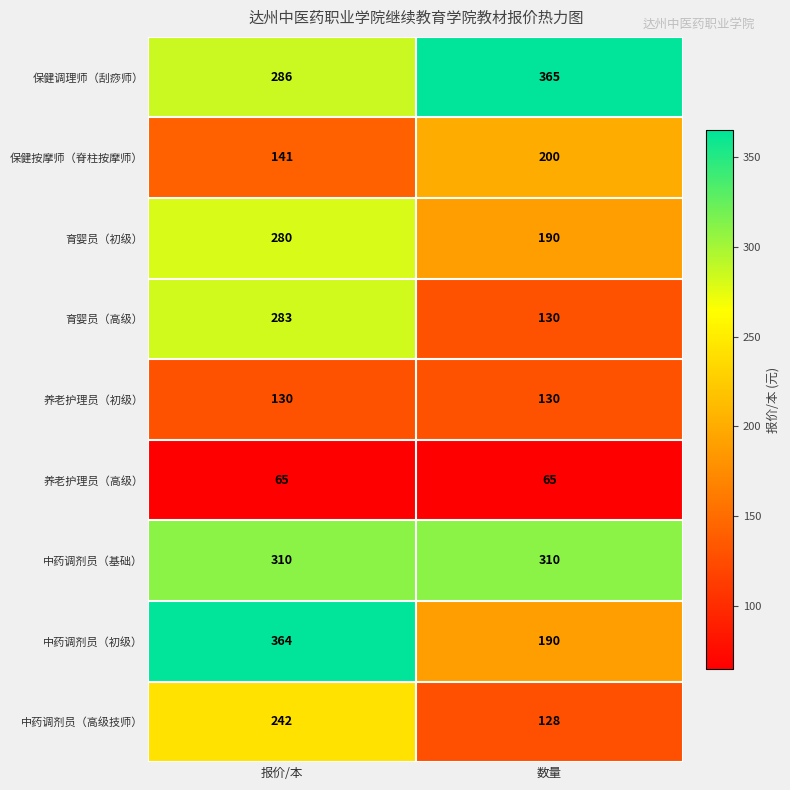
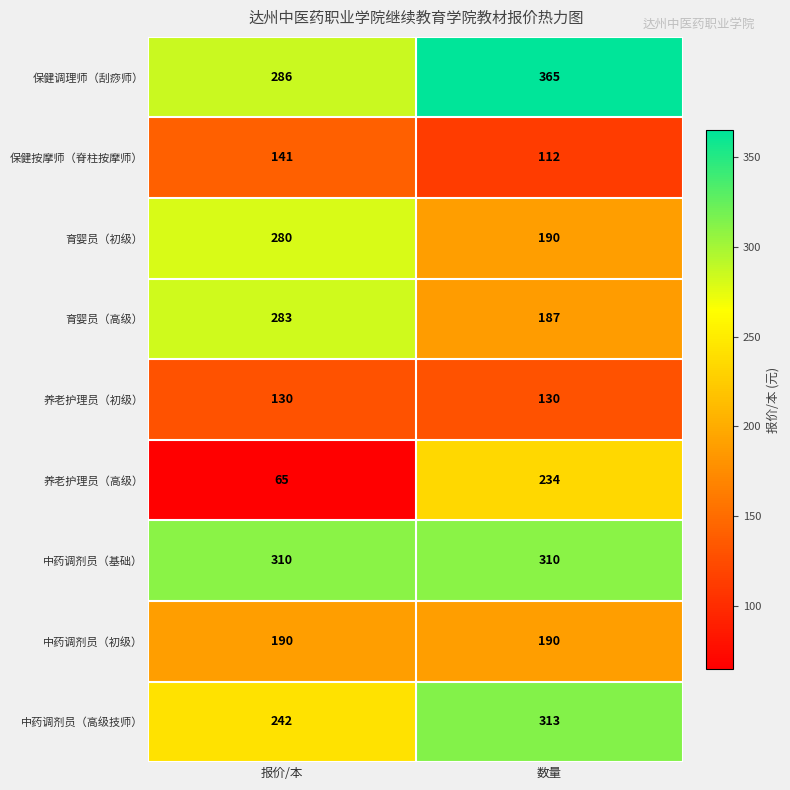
保健按摩师（脊柱按摩师）, 数量: 200 -> 112
育婴员（高级）, 数量: 130 -> 187
养老护理员（高级）, 数量: 65 -> 234
中药调剂员（初级）, 报价/本: 364 -> 190
中药调剂员（高级技师）, 数量: 128 -> 313
